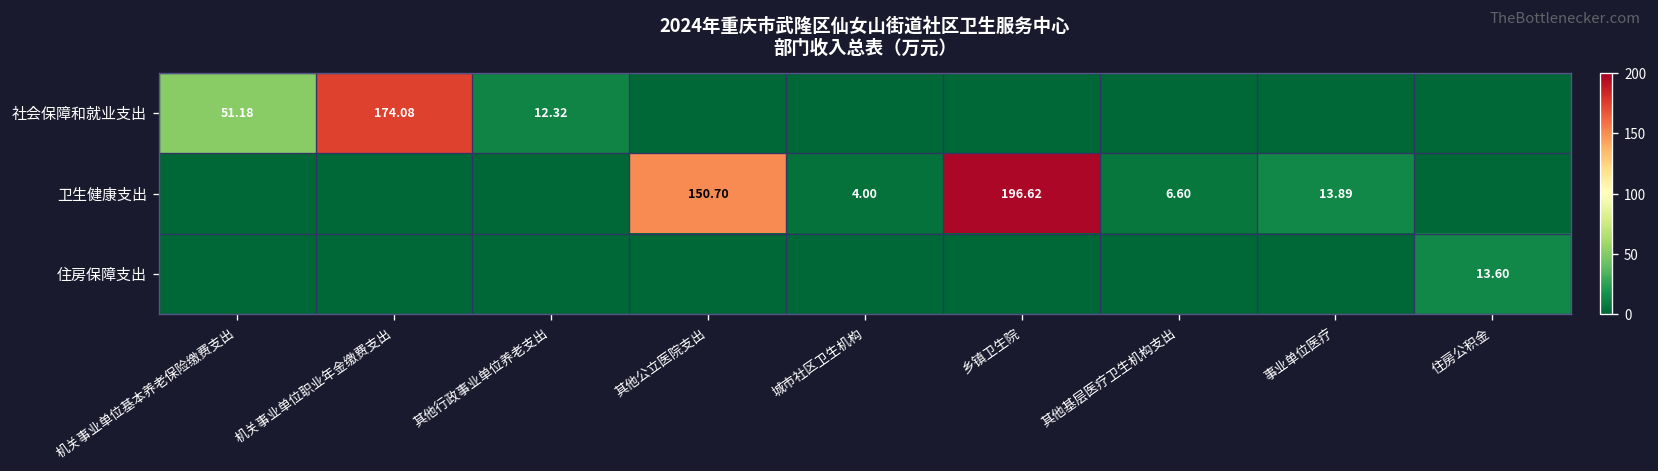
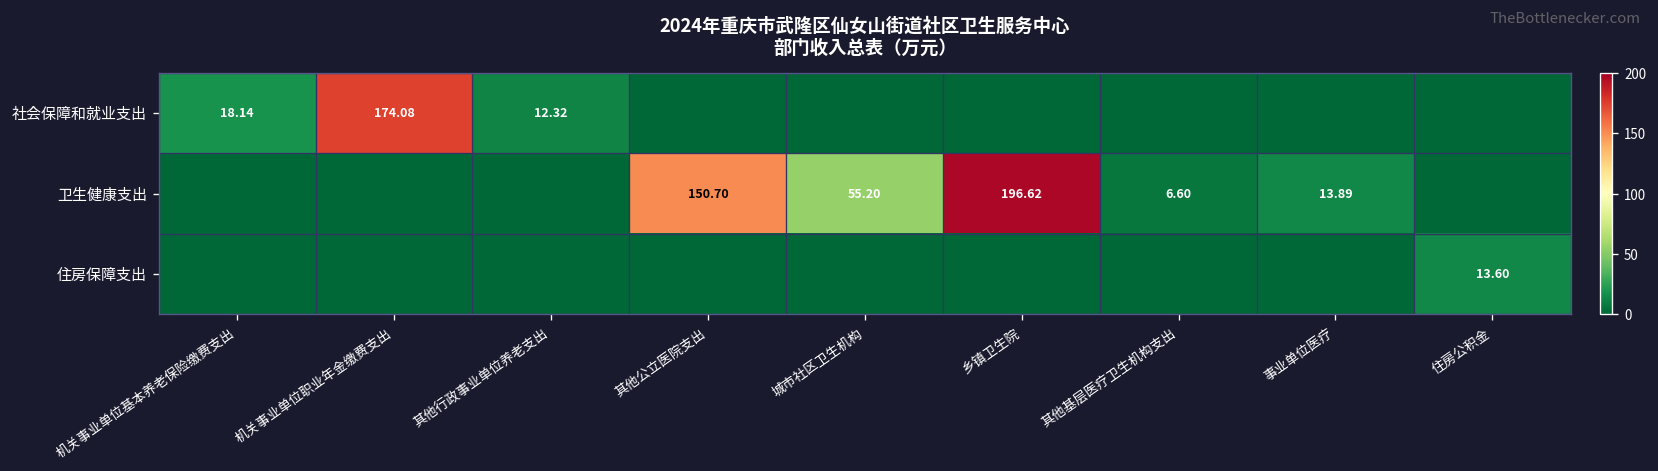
社会保障和就业支出, 机关事业单位基本养老保险缴费支出: 51.18 -> 18.14
卫生健康支出, 城市社区卫生机构: 4.00 -> 55.20
